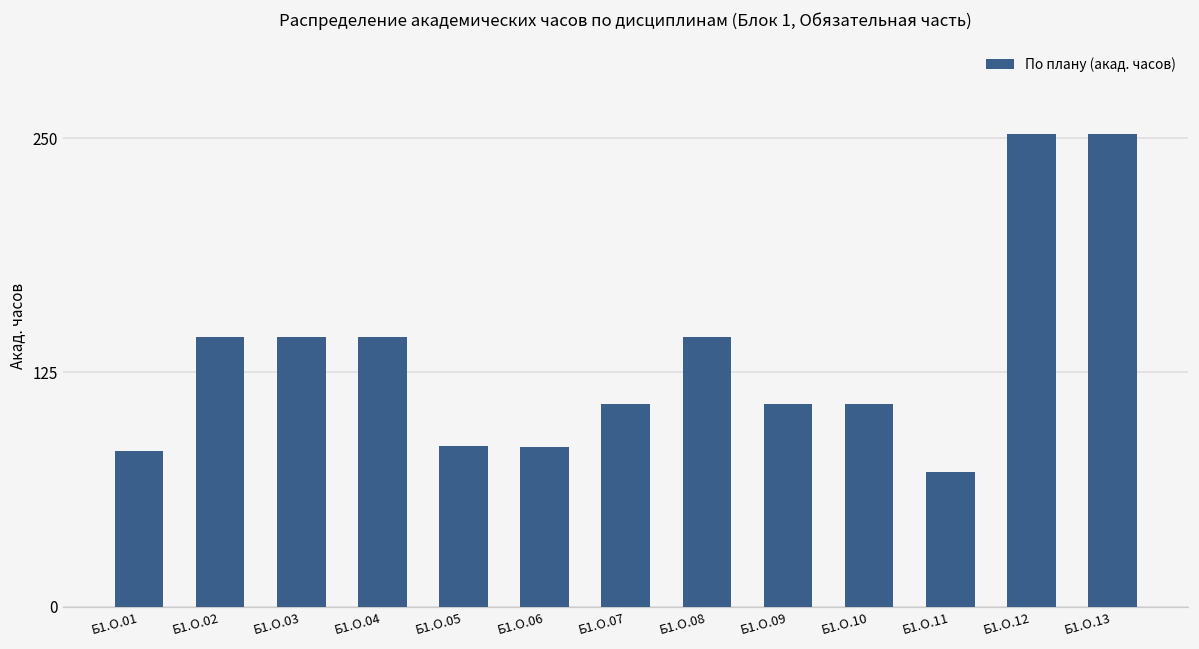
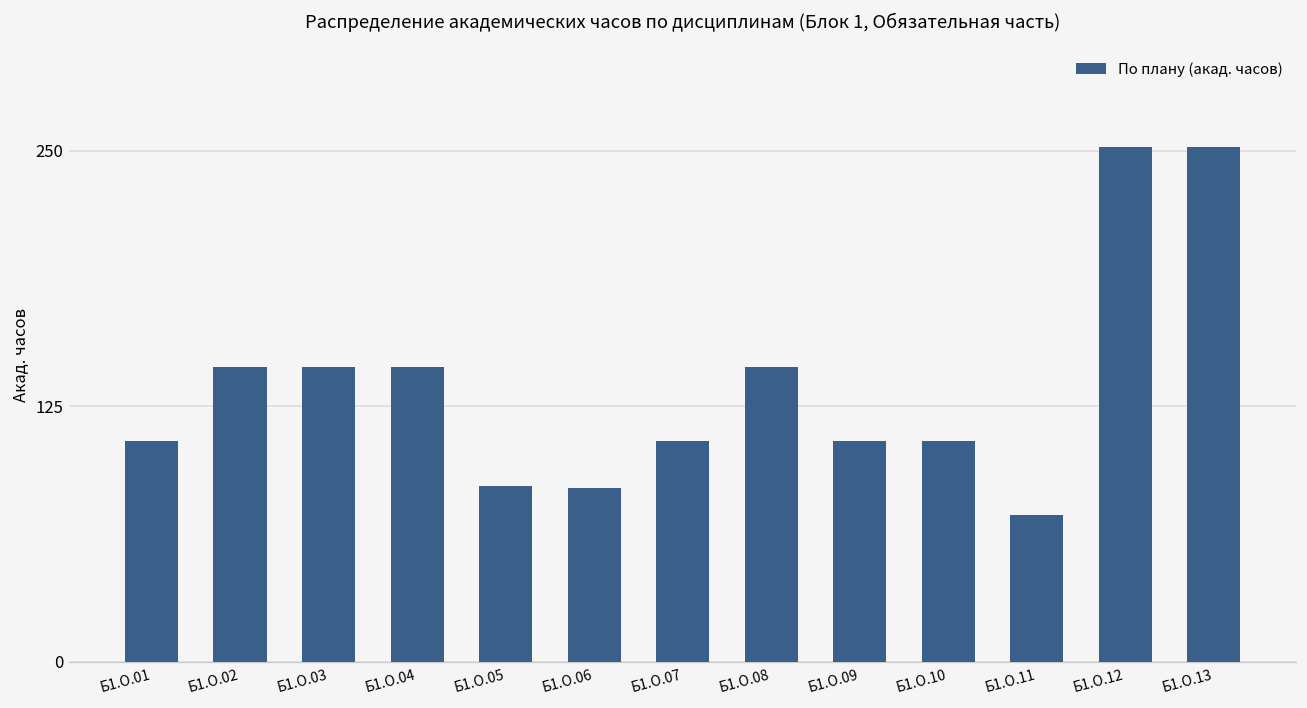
Б1.О.01: 83 -> 108
